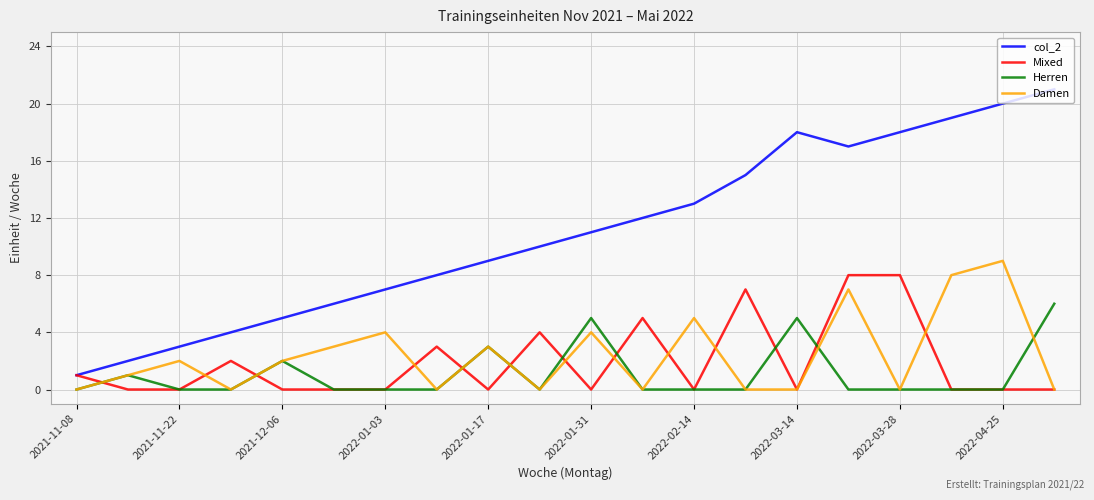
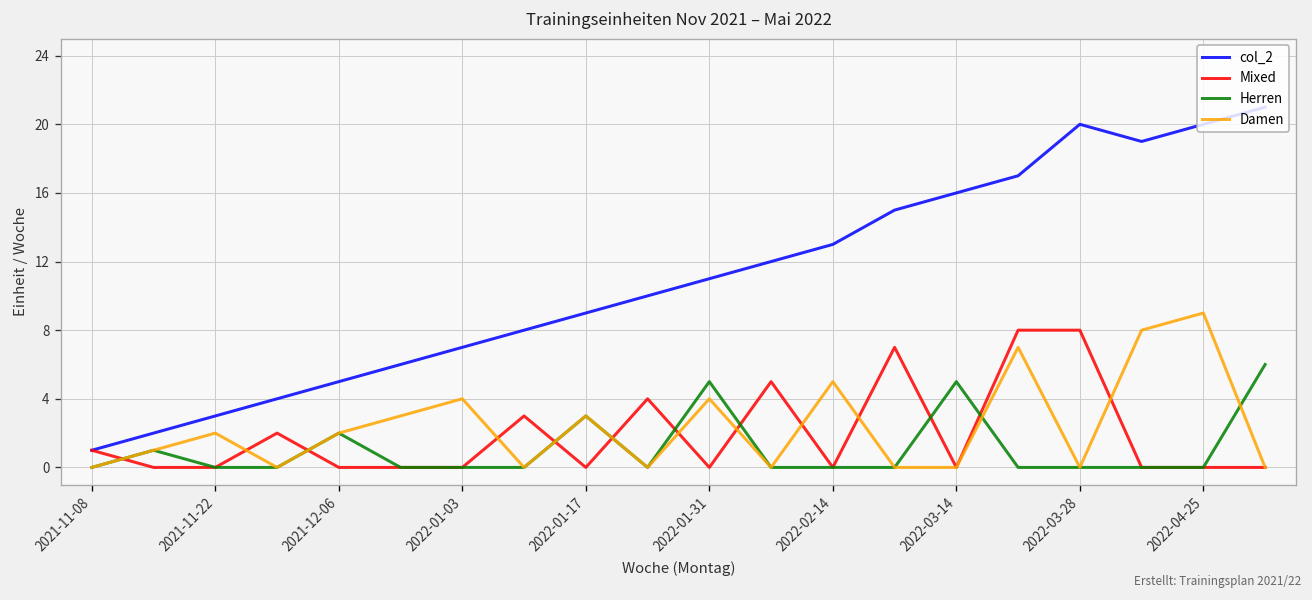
col_2, 2022-03-14: 18 -> 16
col_2, 2022-03-28: 18 -> 20
